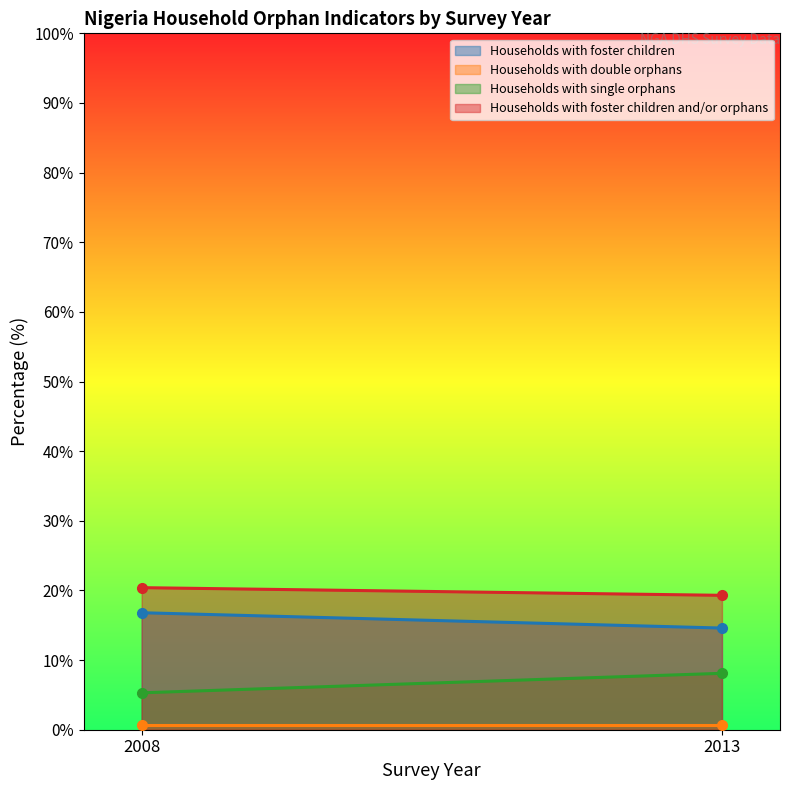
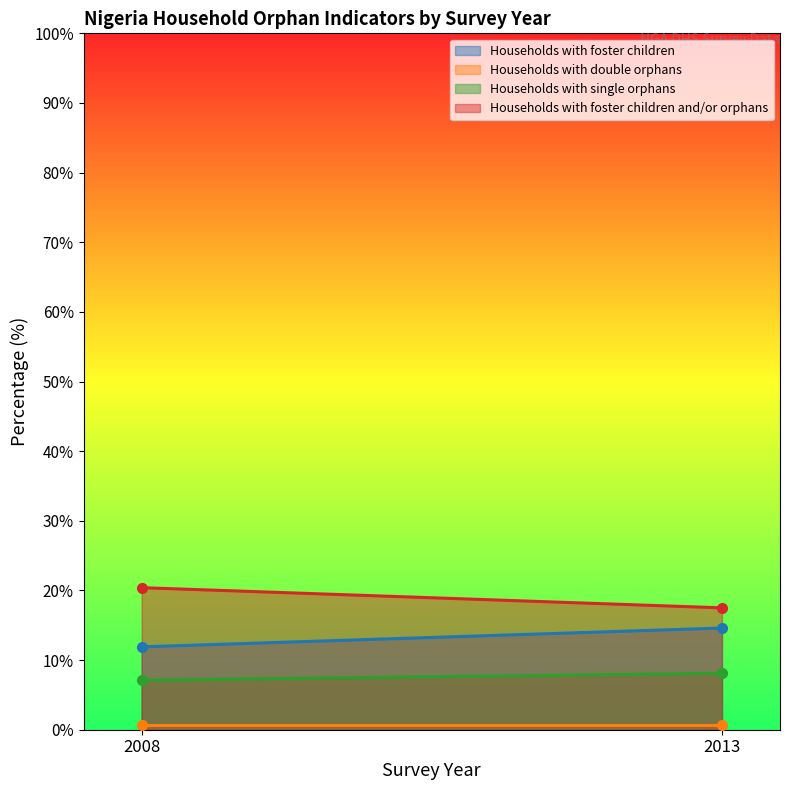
Households with foster children, 2008: 17% -> 12%
Households with single orphans, 2008: 5% -> 7%
Households with foster children and/or orphans, 2013: 19% -> 18%
